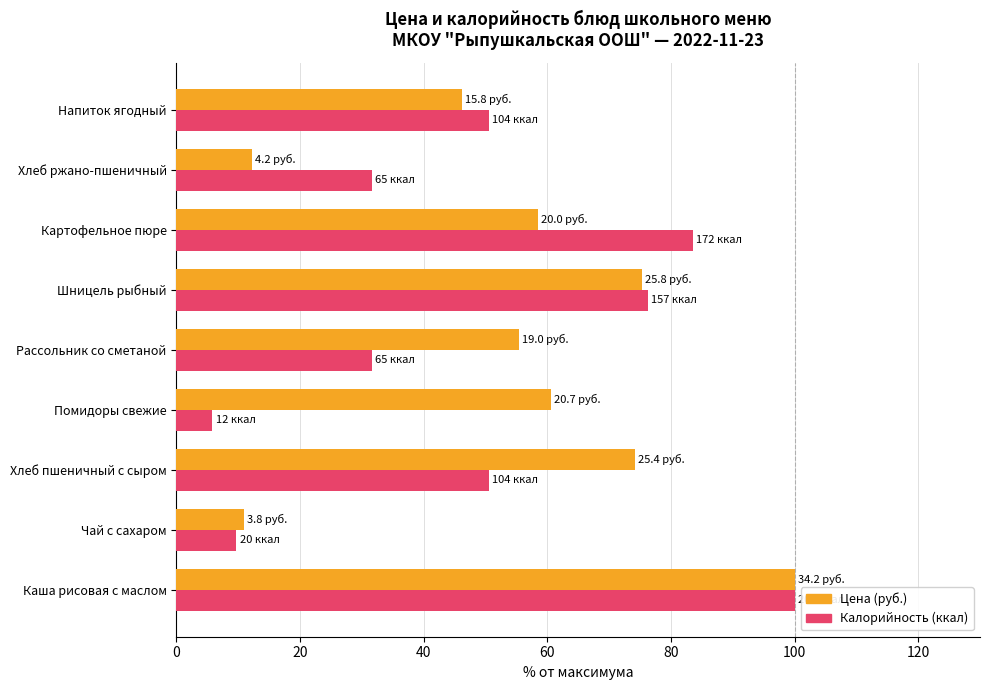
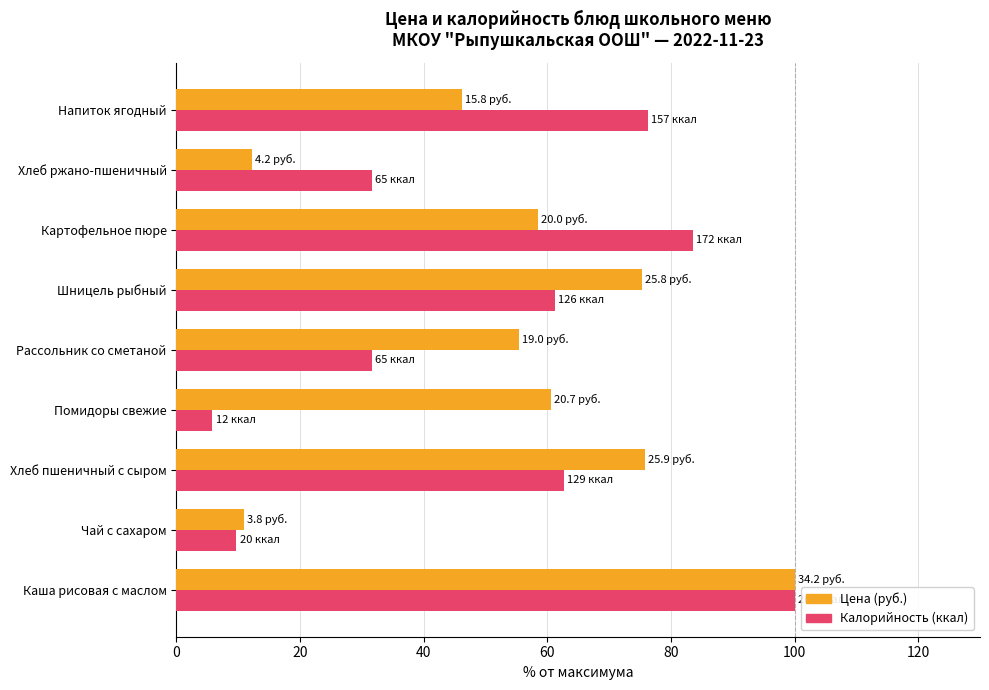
Калорийность (ккал), Напиток ягодный: 104 -> 157
Калорийность (ккал), Шницель рыбный: 157 -> 126
Цена (руб.), Хлеб пшеничный с сыром: 25.4 -> 25.9
Калорийность (ккал), Хлеб пшеничный с сыром: 104 -> 129
